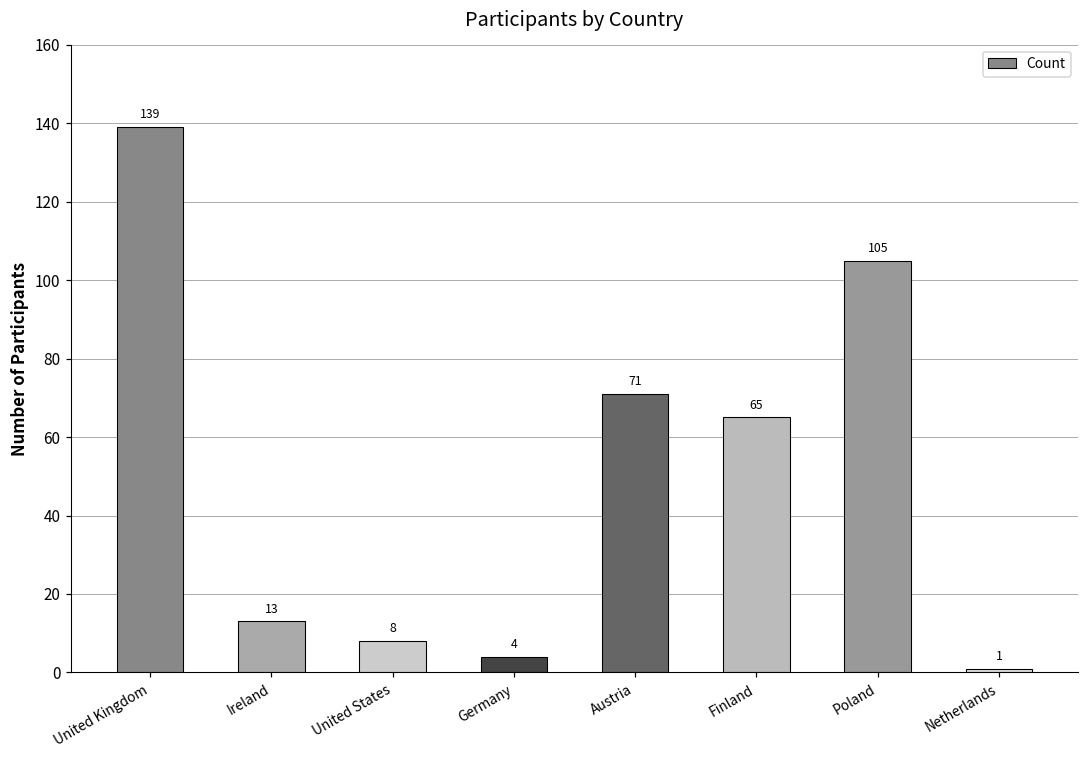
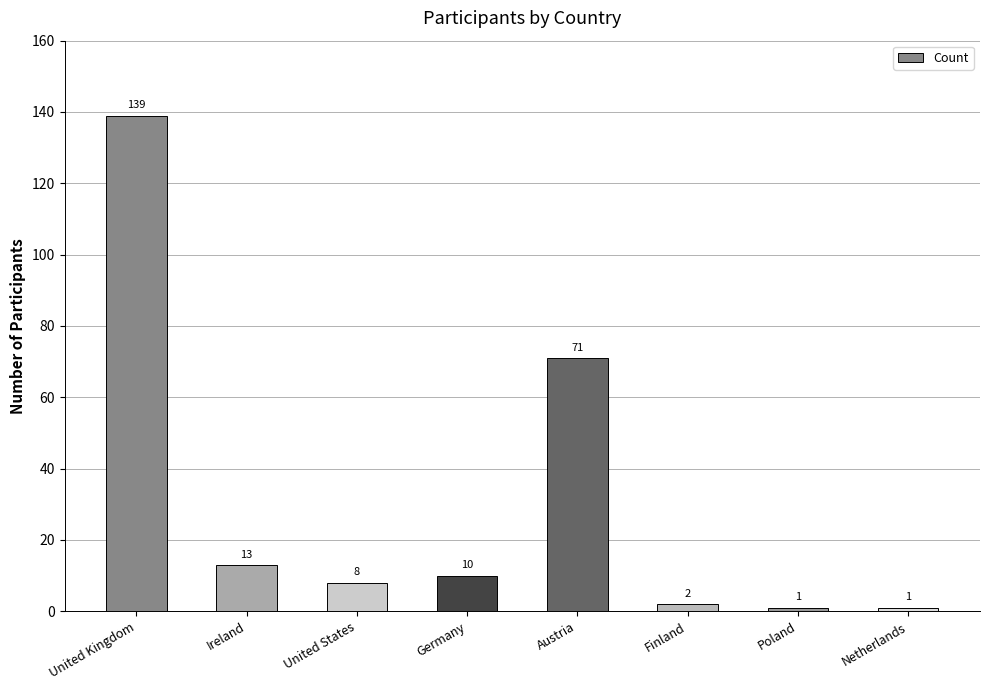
Germany: 4 -> 10
Finland: 65 -> 2
Poland: 105 -> 1
